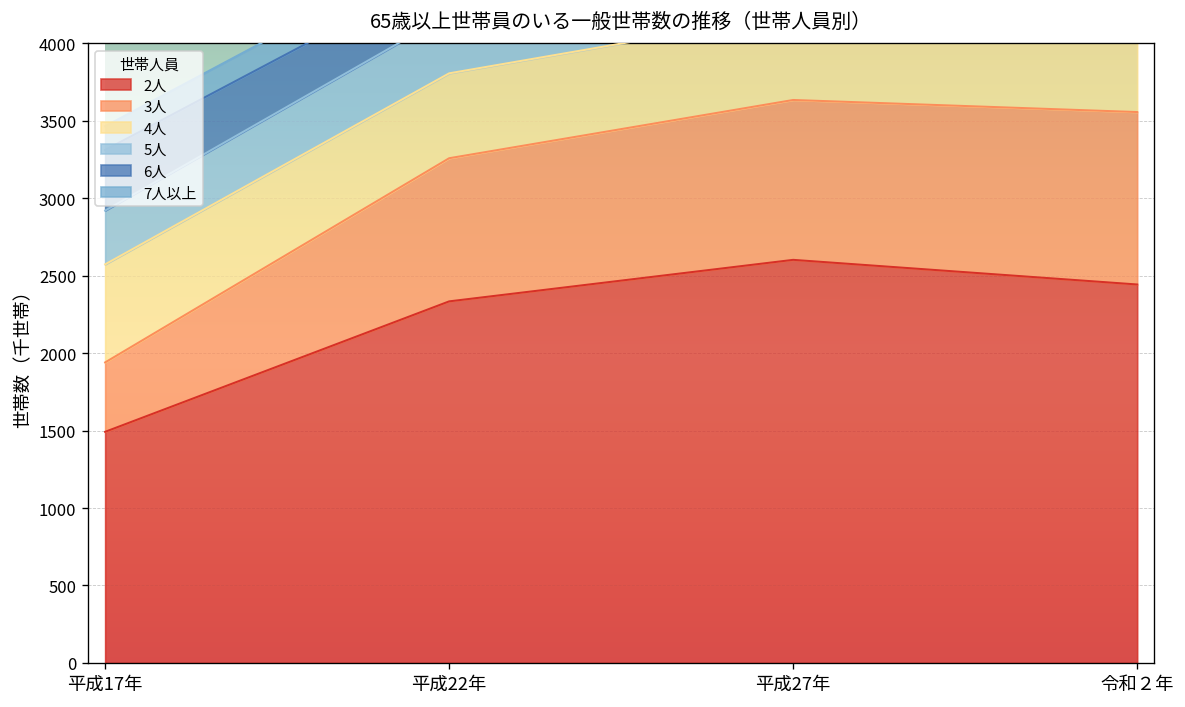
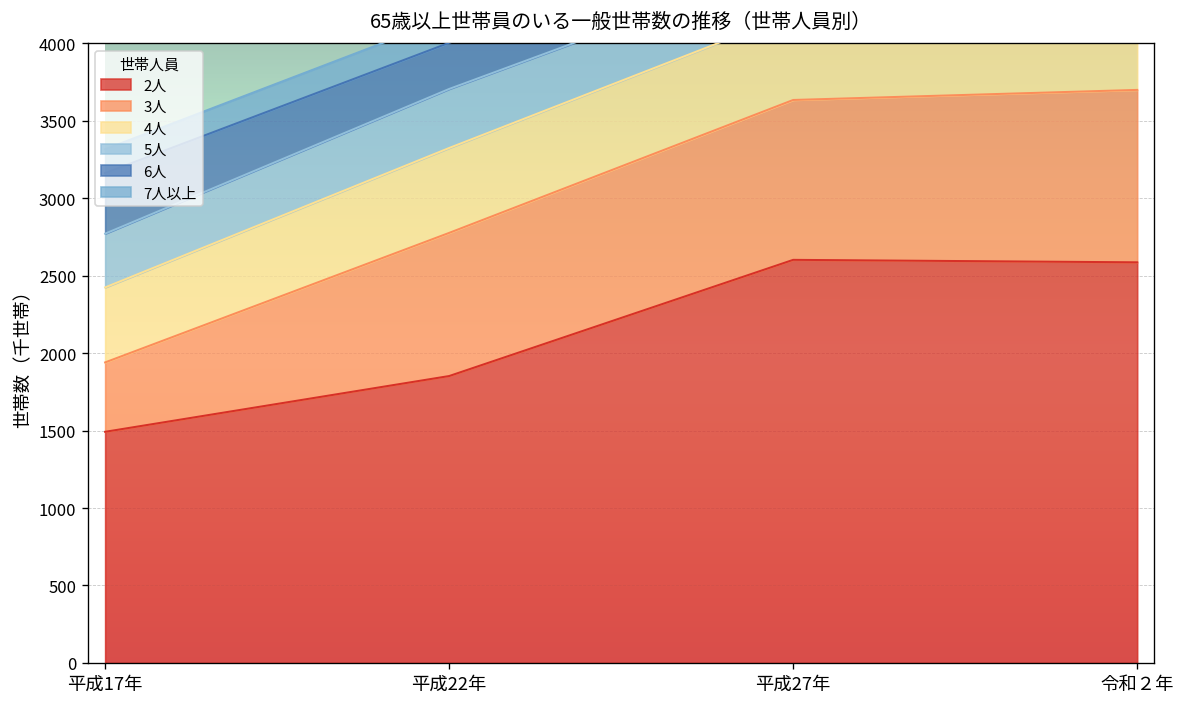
4人, 平成17年: 630 -> 480
2人, 平成22年: 2330 -> 1850
2人, 令和２年: 2440 -> 2590
